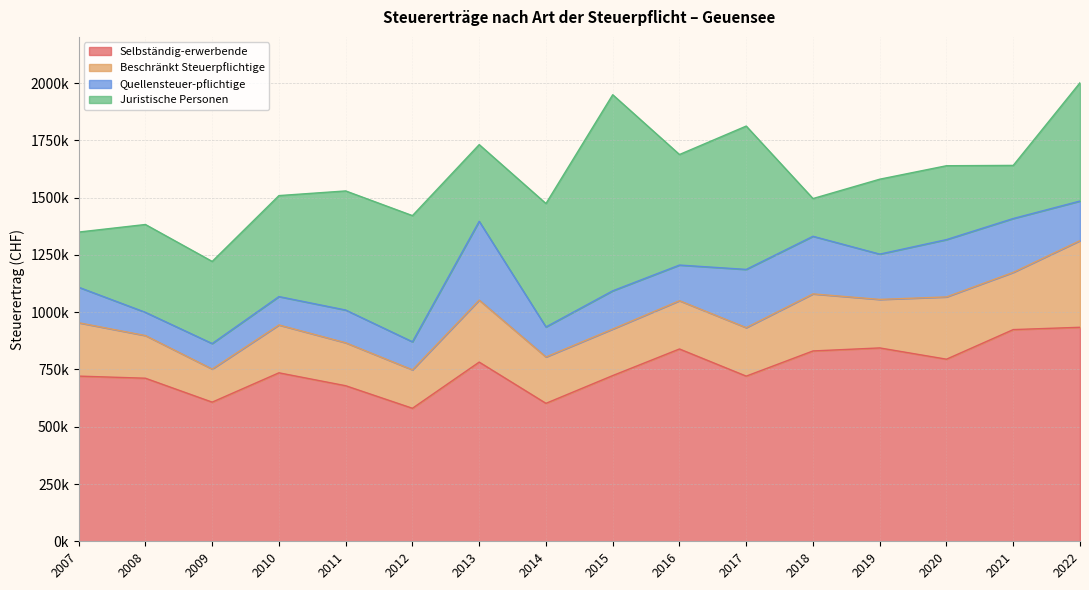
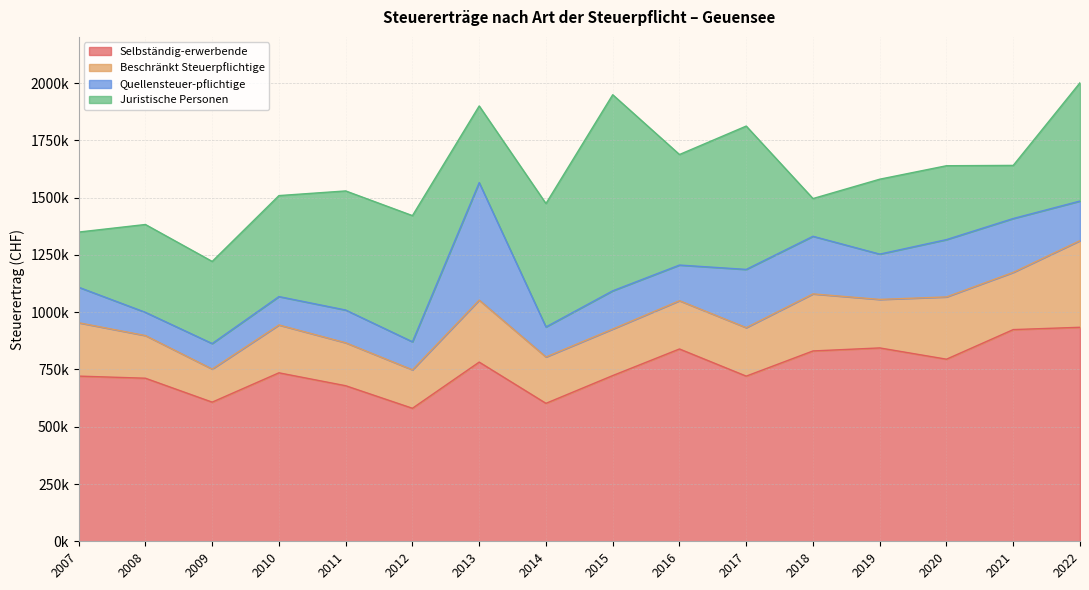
Quellensteuer-pflichtige, 2013: 340000 -> 510000
